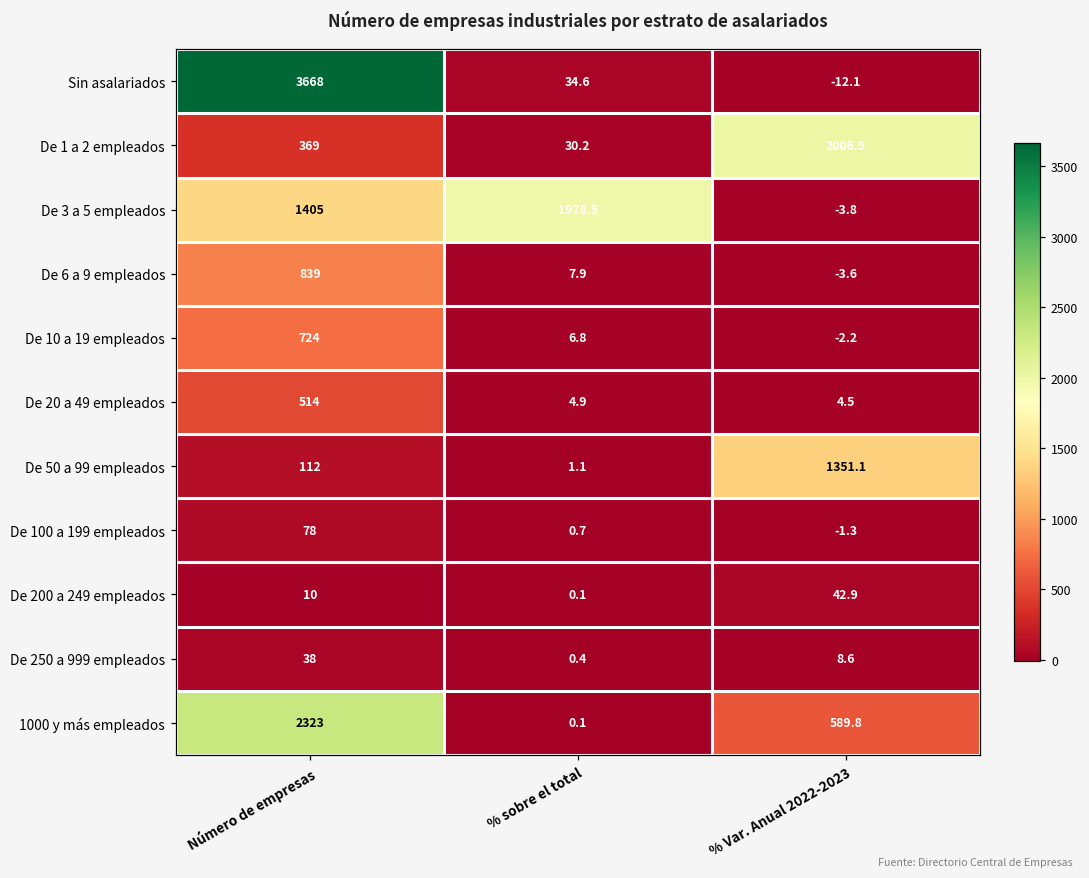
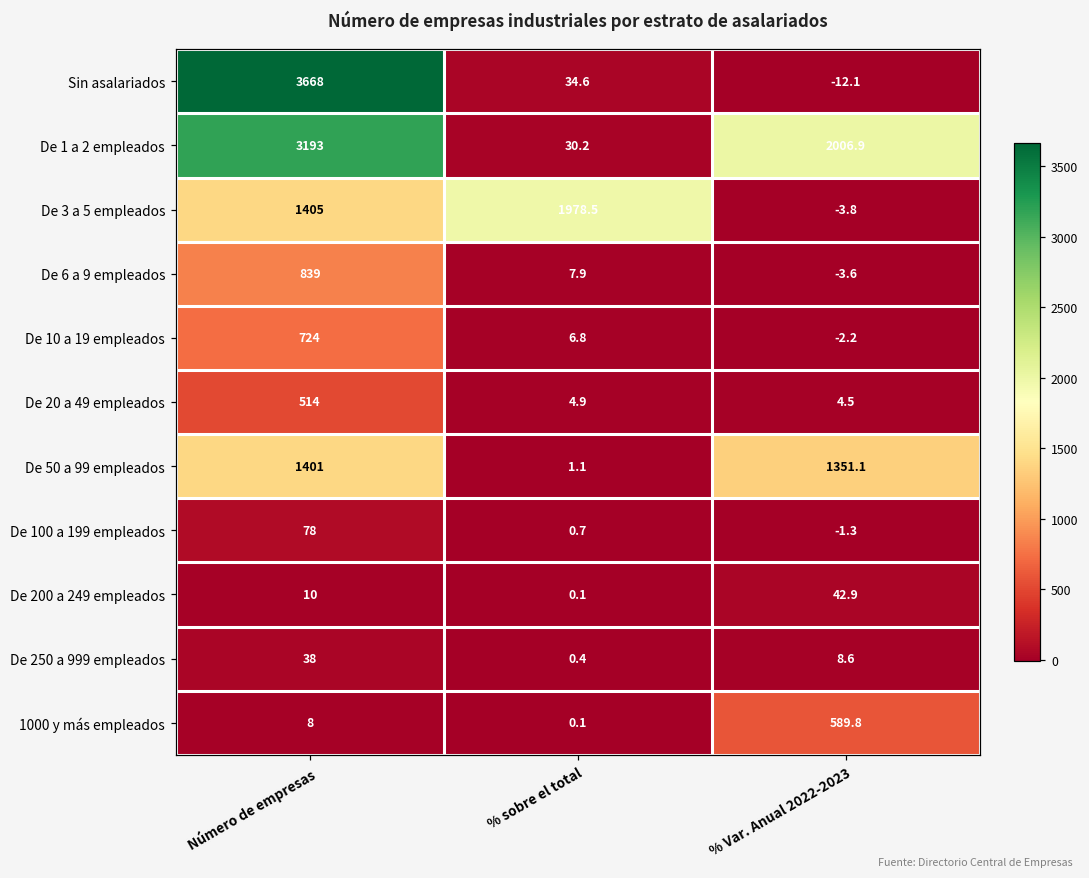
De 1 a 2 empleados, Número de empresas: 369 -> 3193
De 50 a 99 empleados, Número de empresas: 112 -> 1401
1000 y más empleados, Número de empresas: 2323 -> 8
